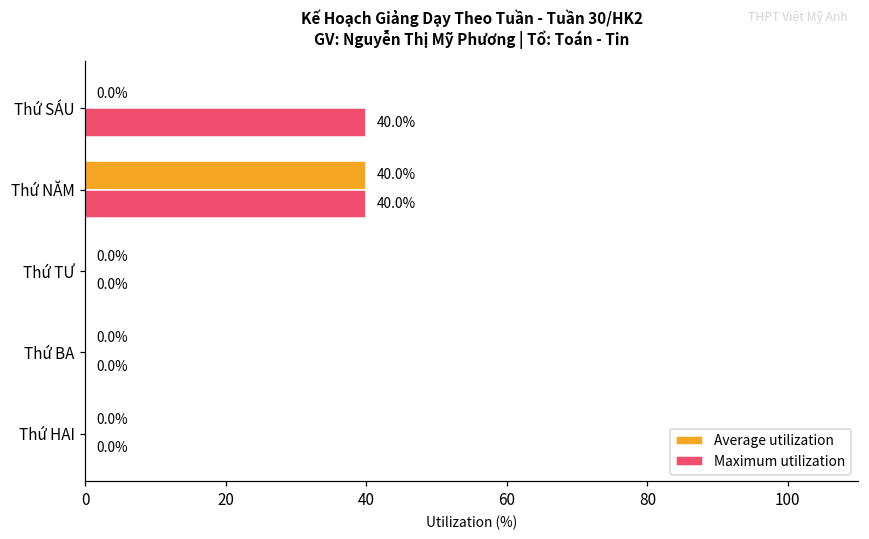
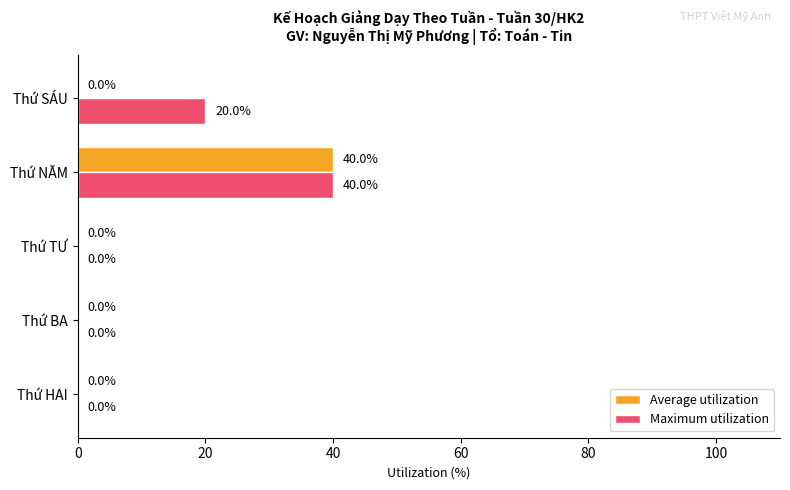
Maximum utilization, Thứ SÁU: 40.0% -> 20.0%
